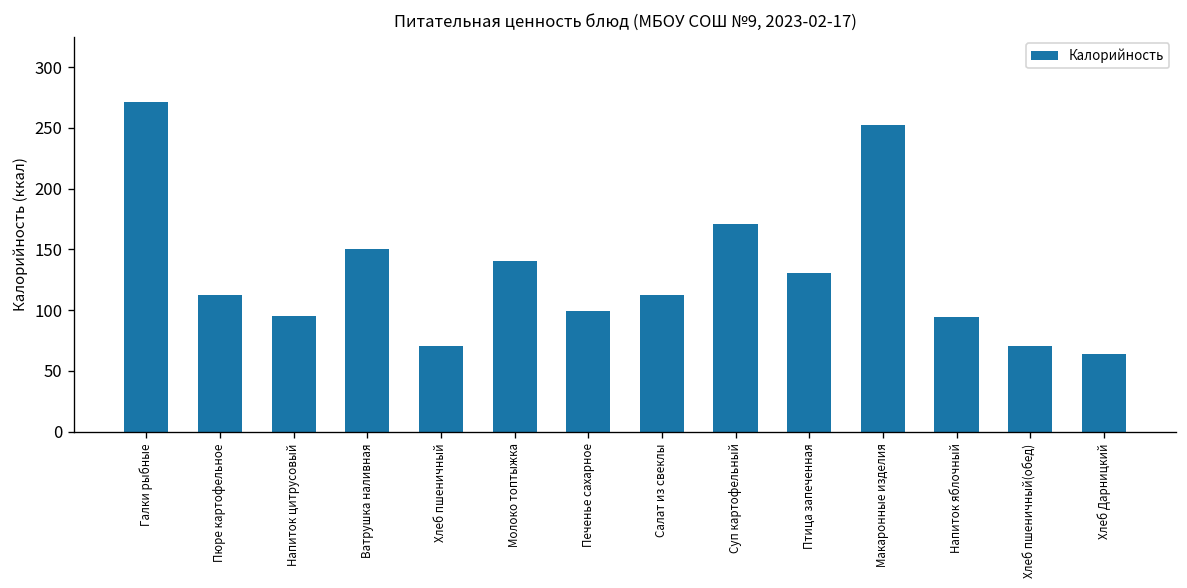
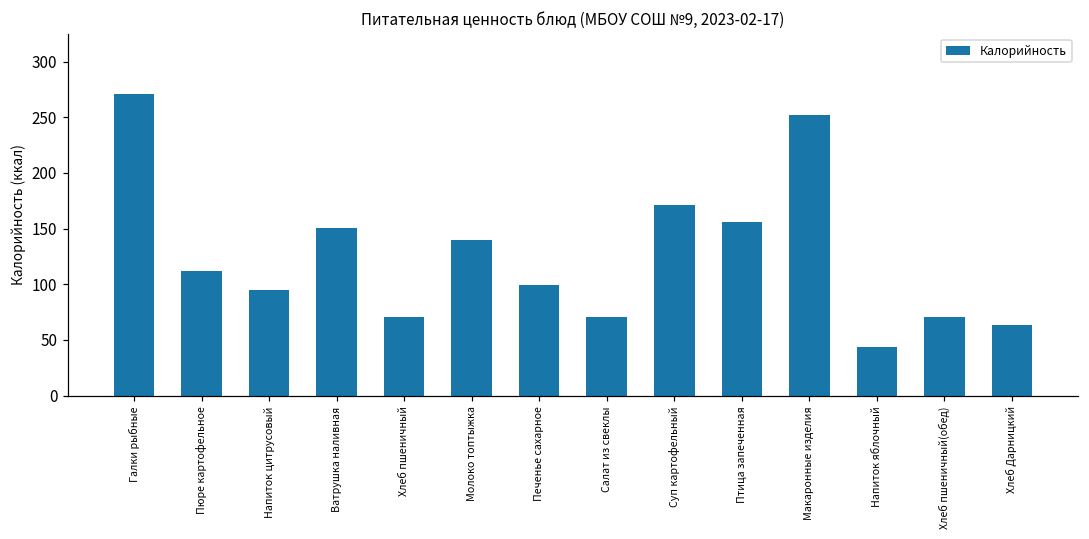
Салат из свеклы: 112 -> 71
Птица запеченная: 131 -> 156
Напиток яблочный: 95 -> 43
